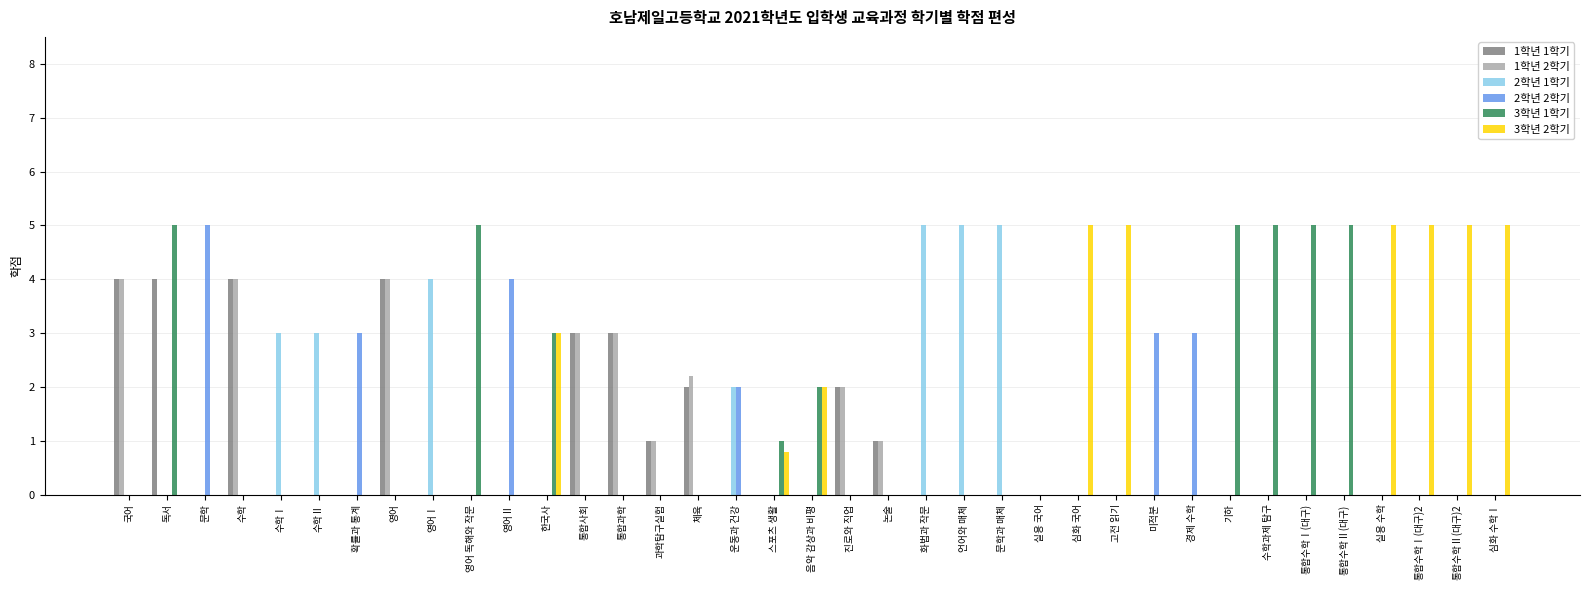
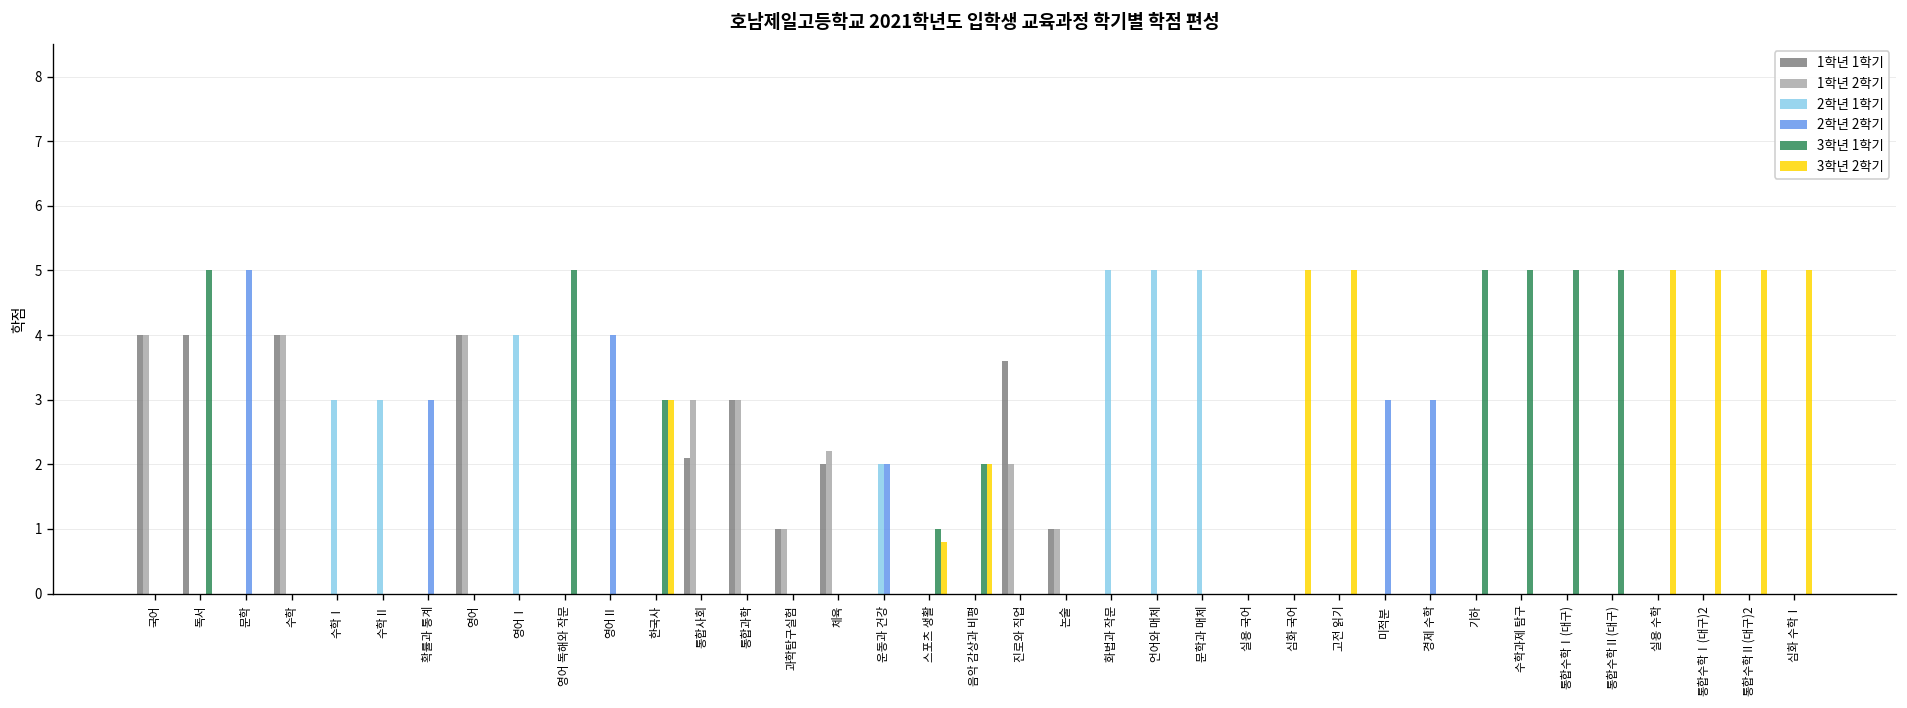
1학년 1학기, 통합사회: 3.0 -> 2.1
1학년 1학기, 진로와 직업: 2.0 -> 3.6
